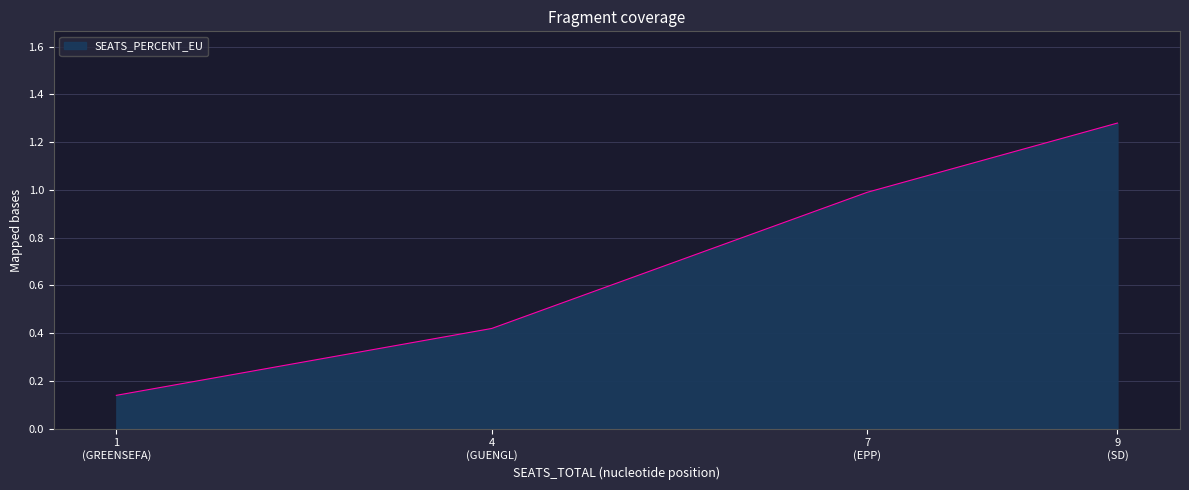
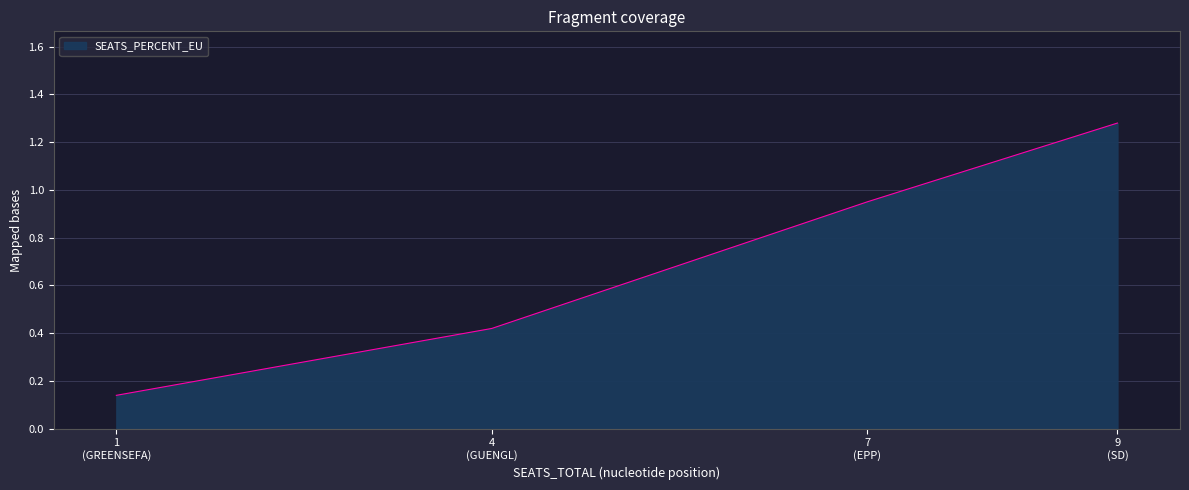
7 (EPP): 0.99 -> 0.95
